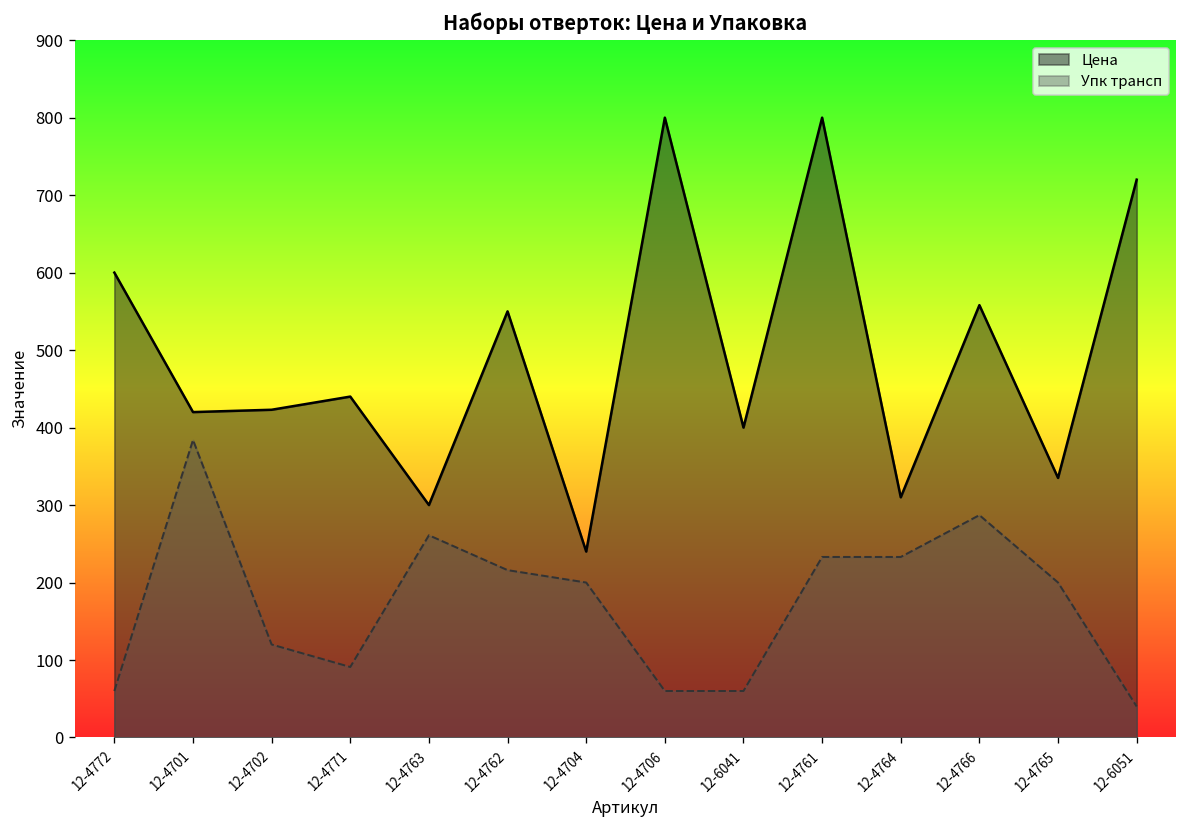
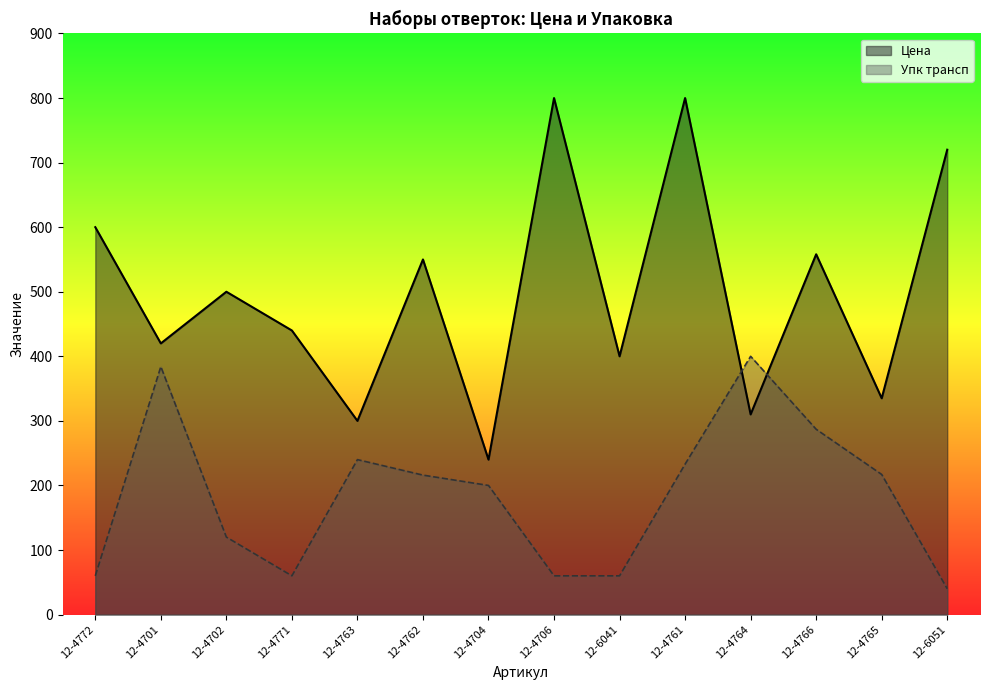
Цена, 12-4702: 420 -> 500
Упк трансп, 12-4771: 90 -> 60
Упк трансп, 12-4763: 260 -> 240
Упк трансп, 12-4764: 230 -> 400
Упк трансп, 12-4765: 200 -> 220
